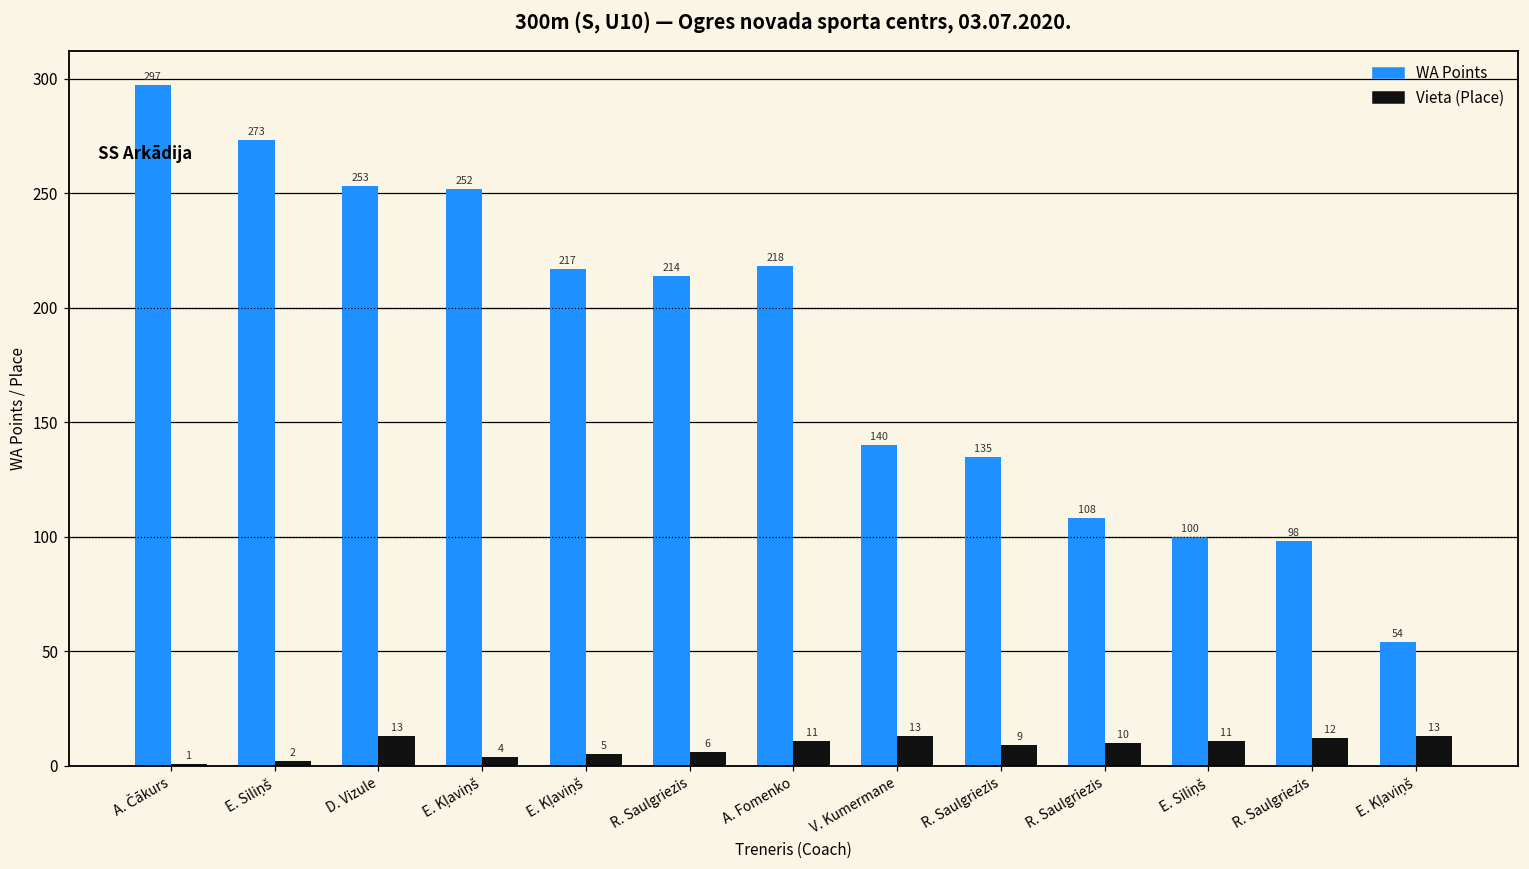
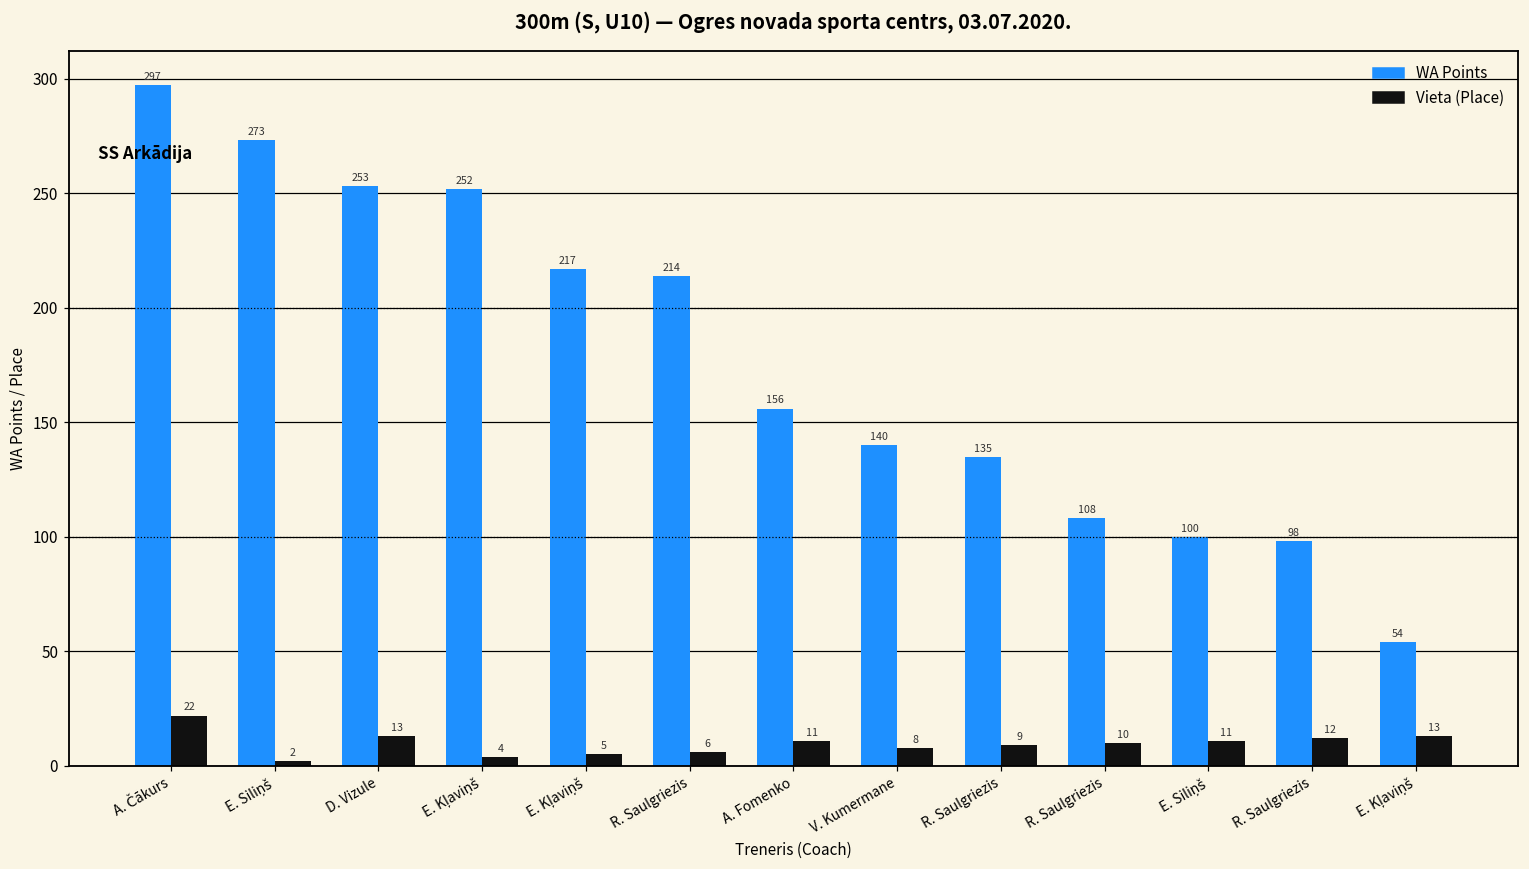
Vieta (Place), A. Čākurs: 1 -> 22
WA Points, A. Fomenko: 218 -> 156
Vieta (Place), V. Kumermane: 13 -> 8
